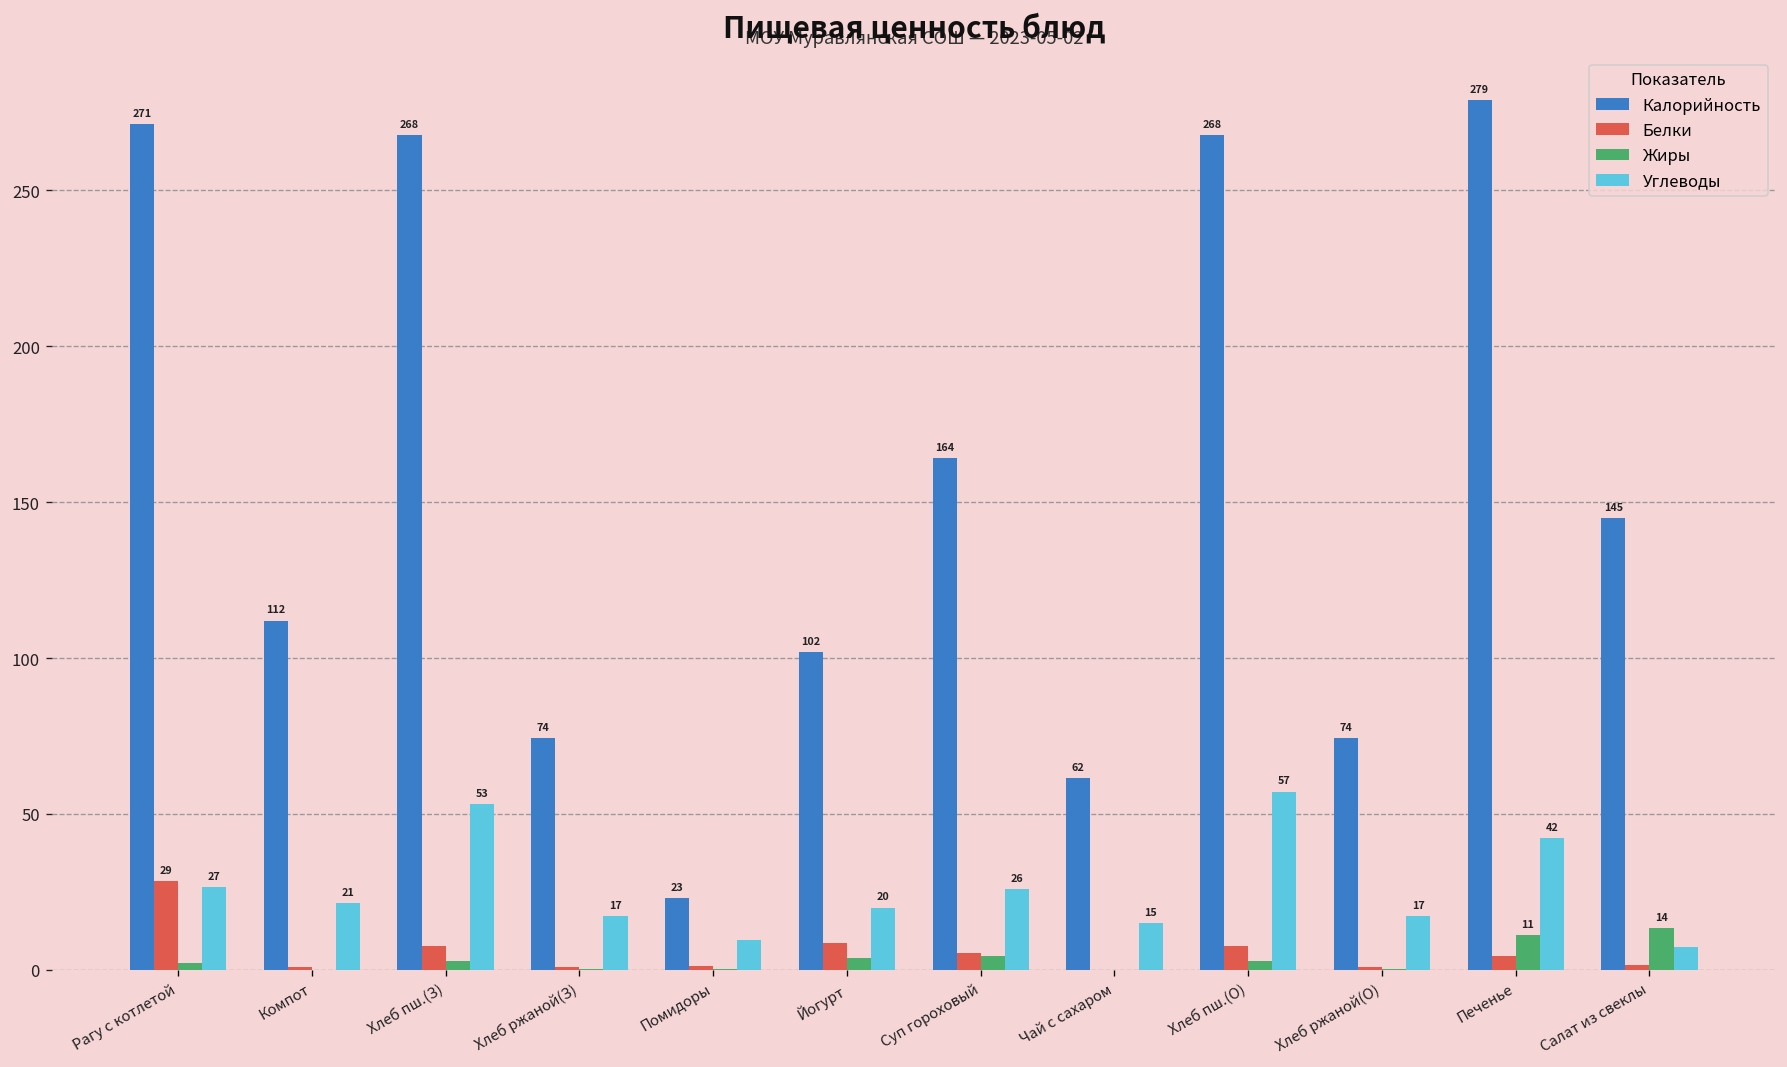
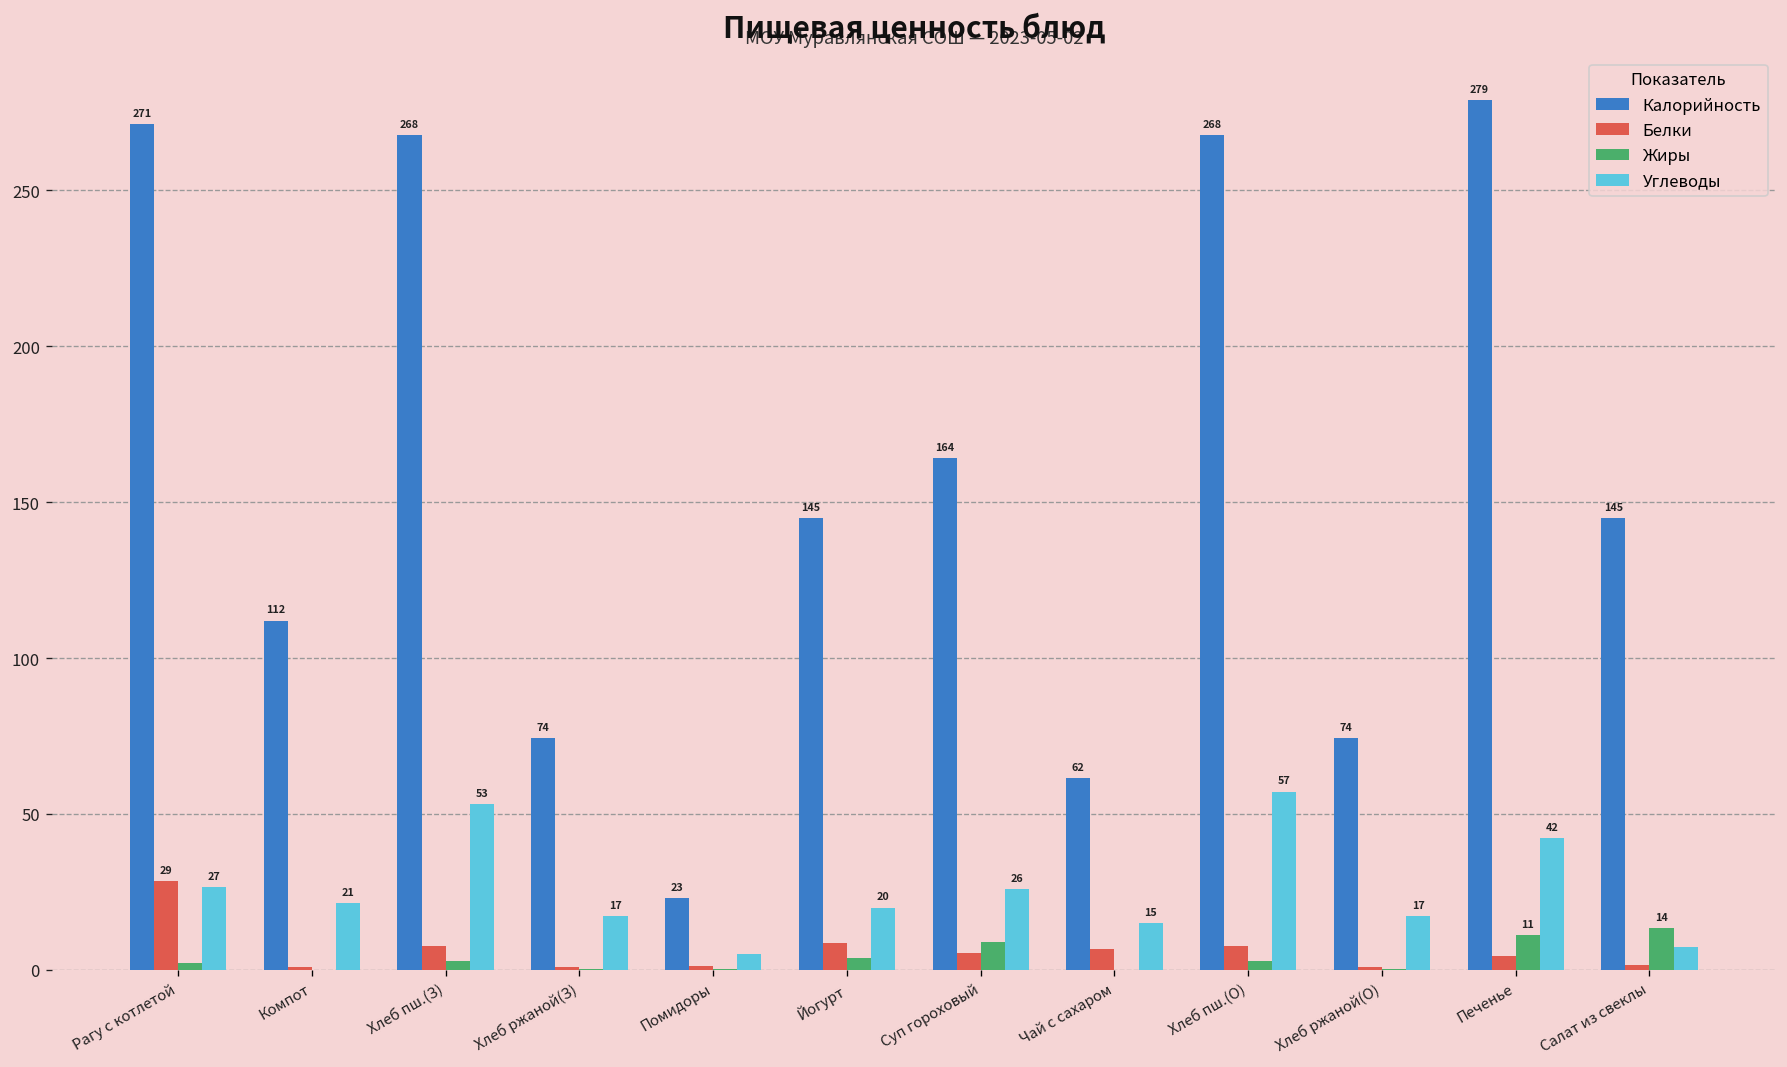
Углеводы, Помидоры: 10 -> 5
Калорийность, Йогурт: 102 -> 145
Жиры, Суп гороховый: 4 -> 9
Белки, Чай с сахаром: 0 -> 7
